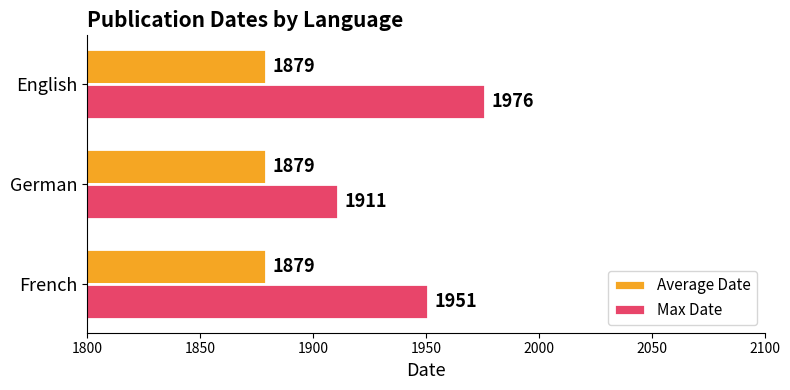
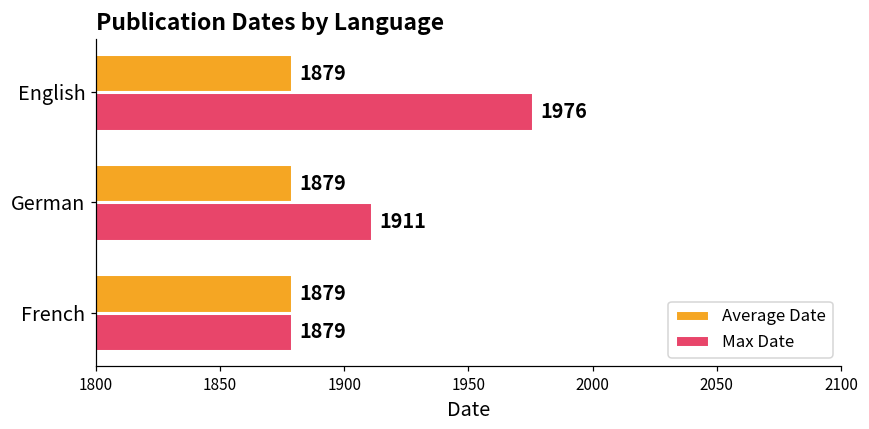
Max Date, French: 1951 -> 1879
